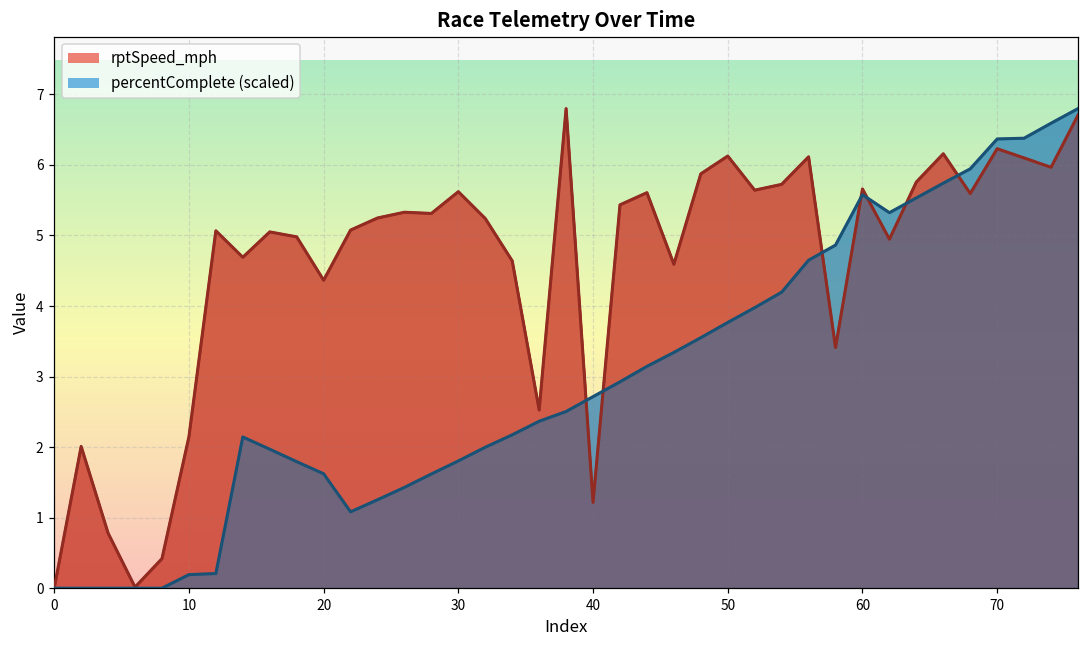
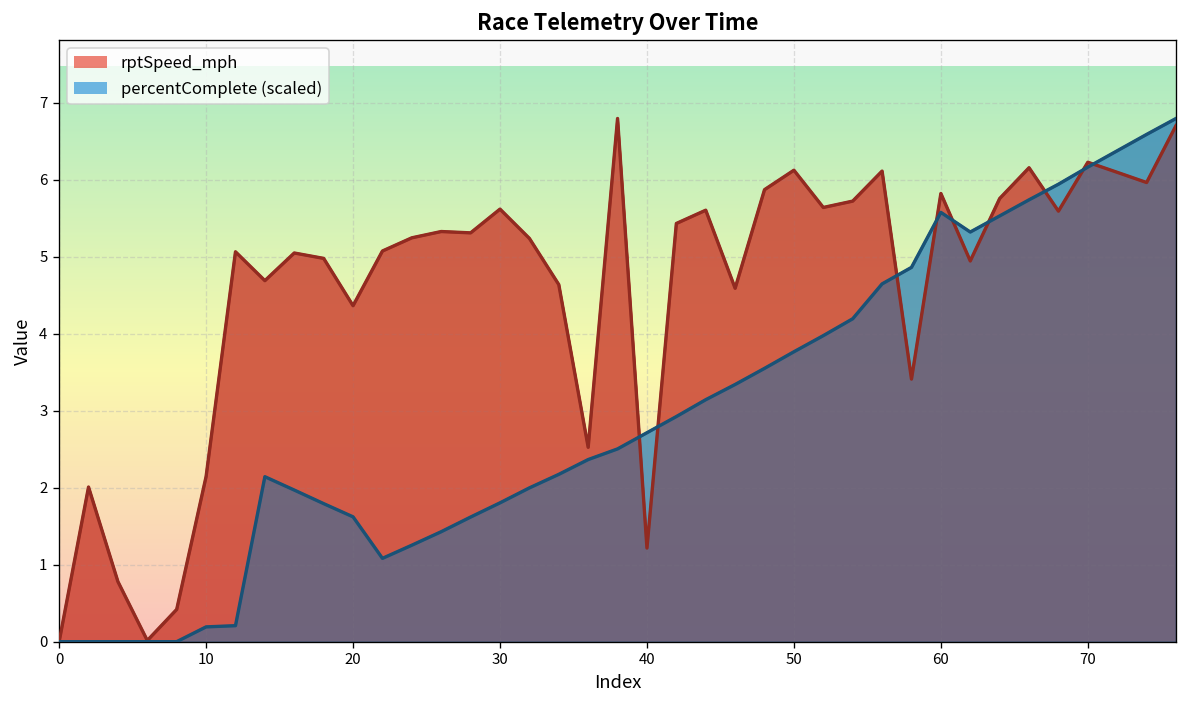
rptSpeed_mph, 60: 5.7 -> 5.8
percentComplete (scaled), 70: 6.4 -> 6.2
